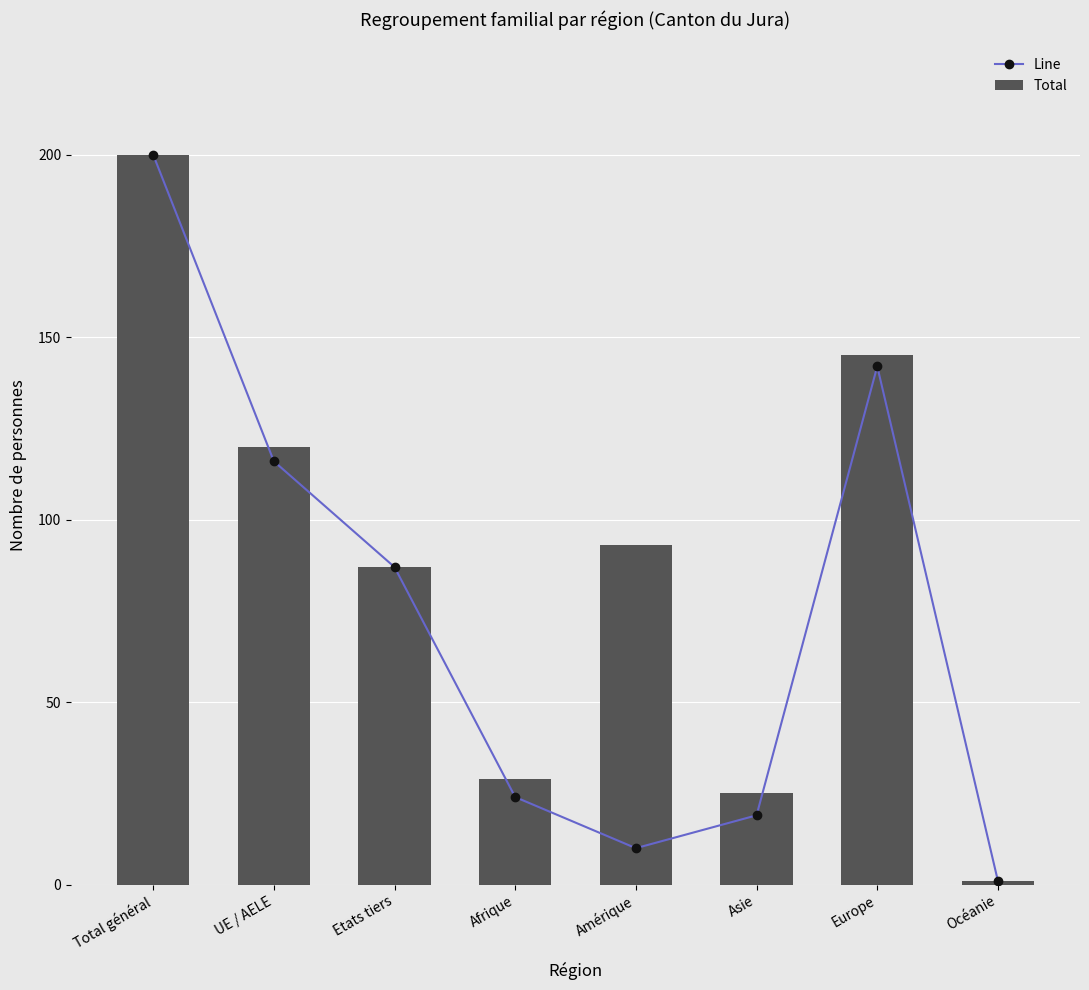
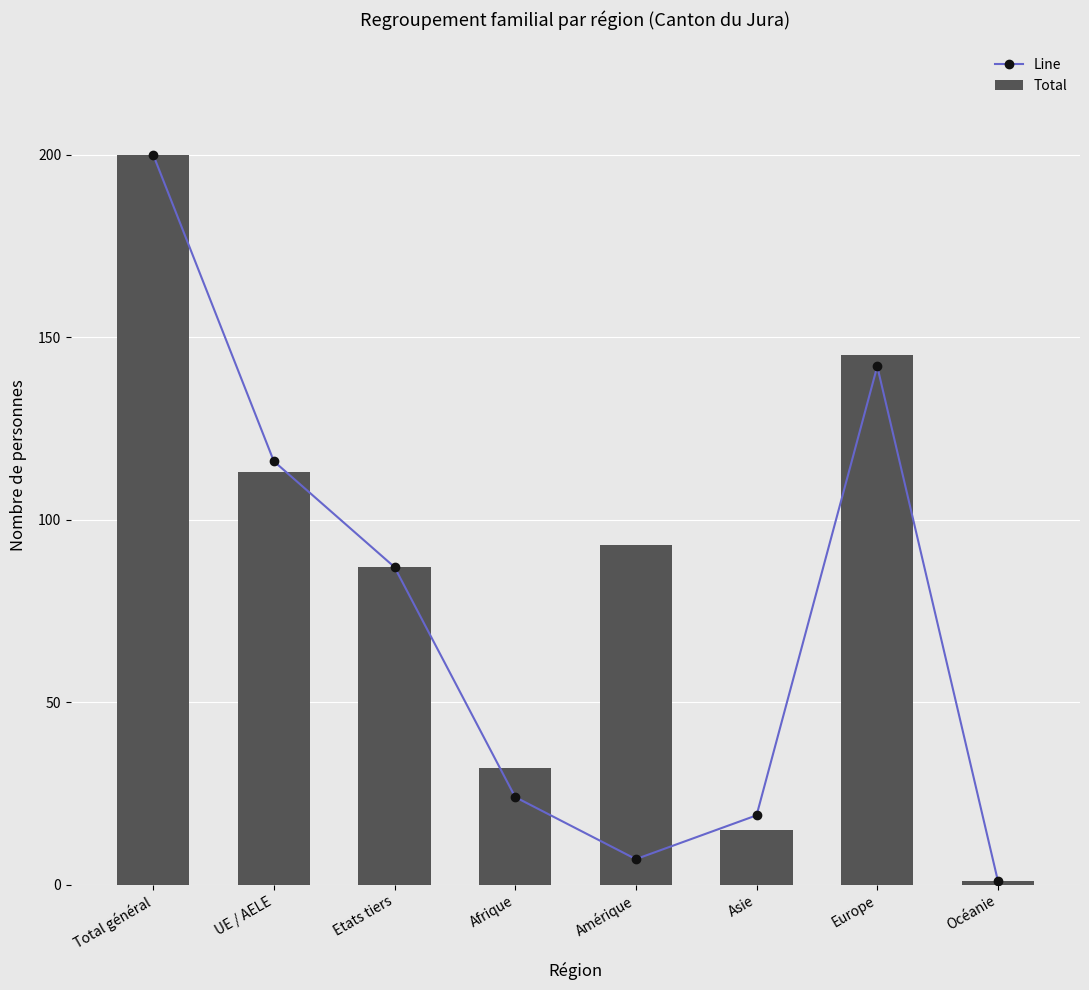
Total, UE / AELE: 120 -> 113
Total, Afrique: 29 -> 32
Line, Amérique: 10 -> 7
Total, Asie: 25 -> 15
